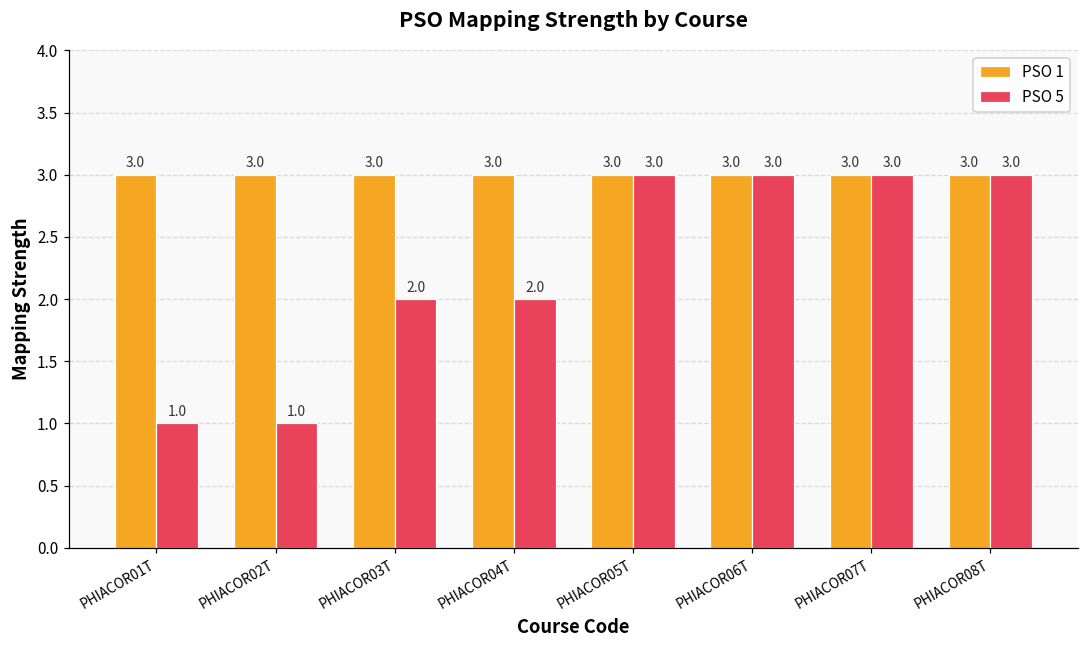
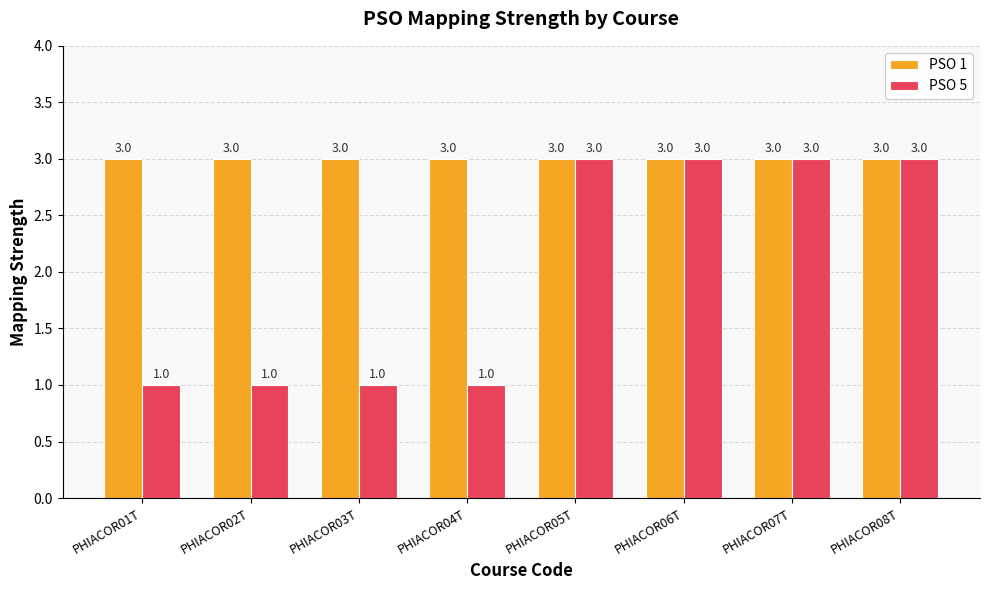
PSO 5, PHIACOR03T: 2.0 -> 1.0
PSO 5, PHIACOR04T: 2.0 -> 1.0
